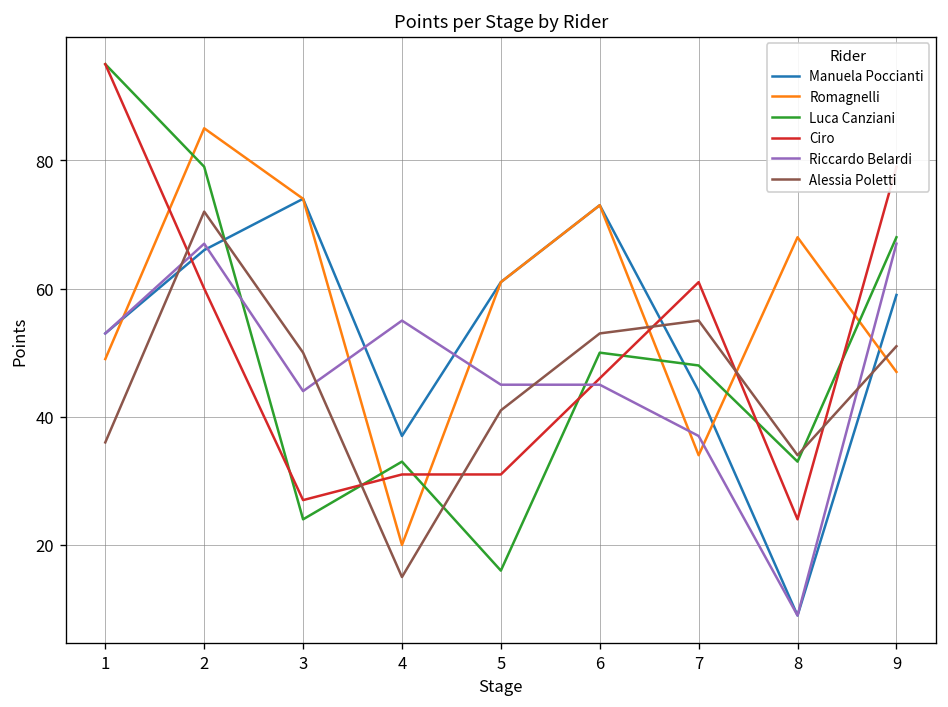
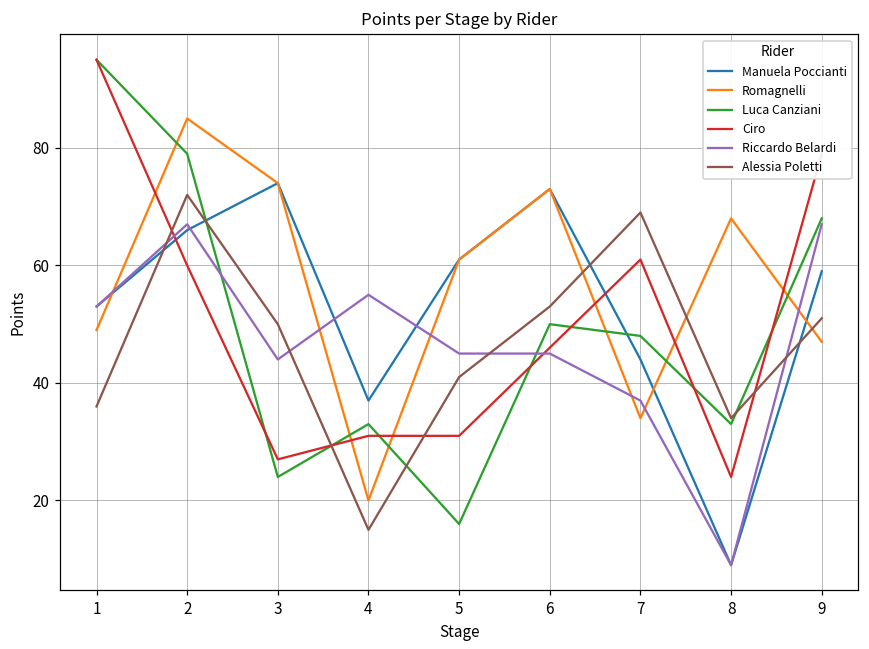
Alessia Poletti, 7: 55 -> 69
